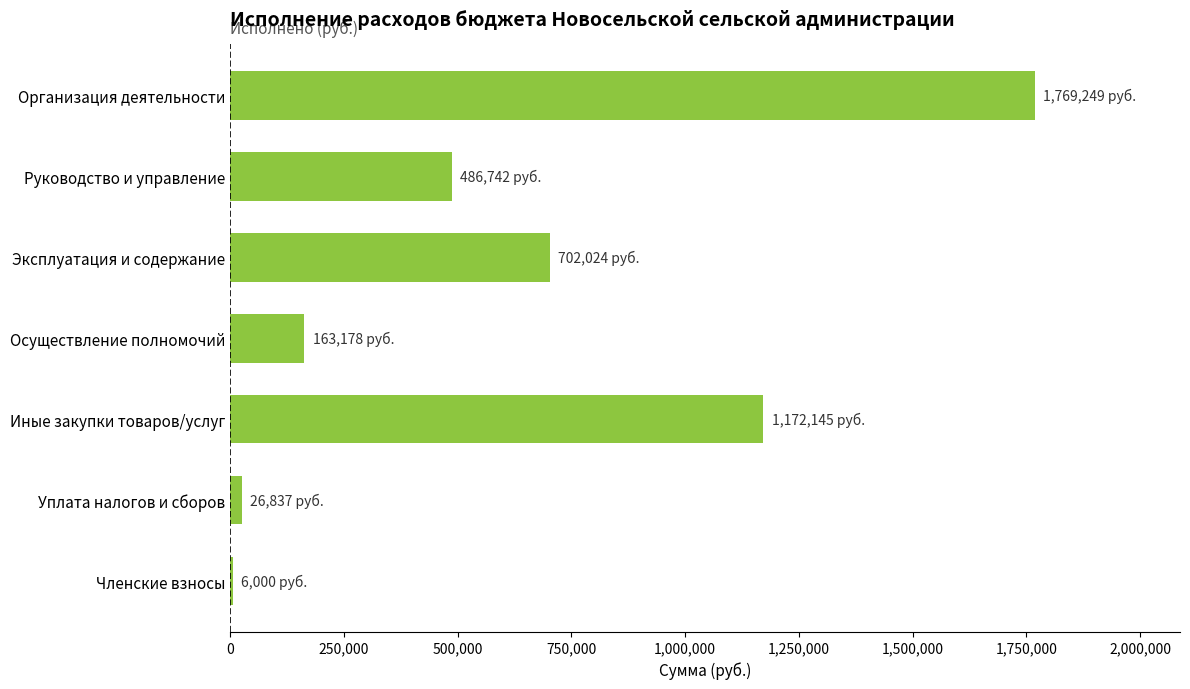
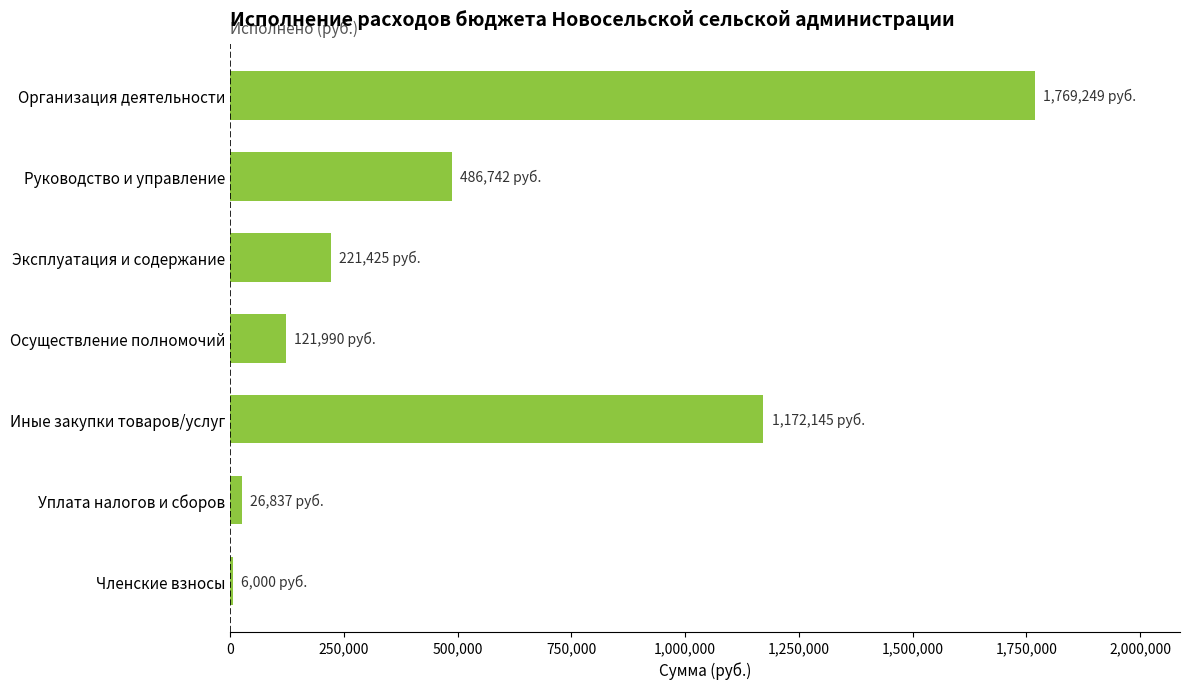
Эксплуатация и содержание: 702,024 -> 221,425
Осуществление полномочий: 163,178 -> 121,990
